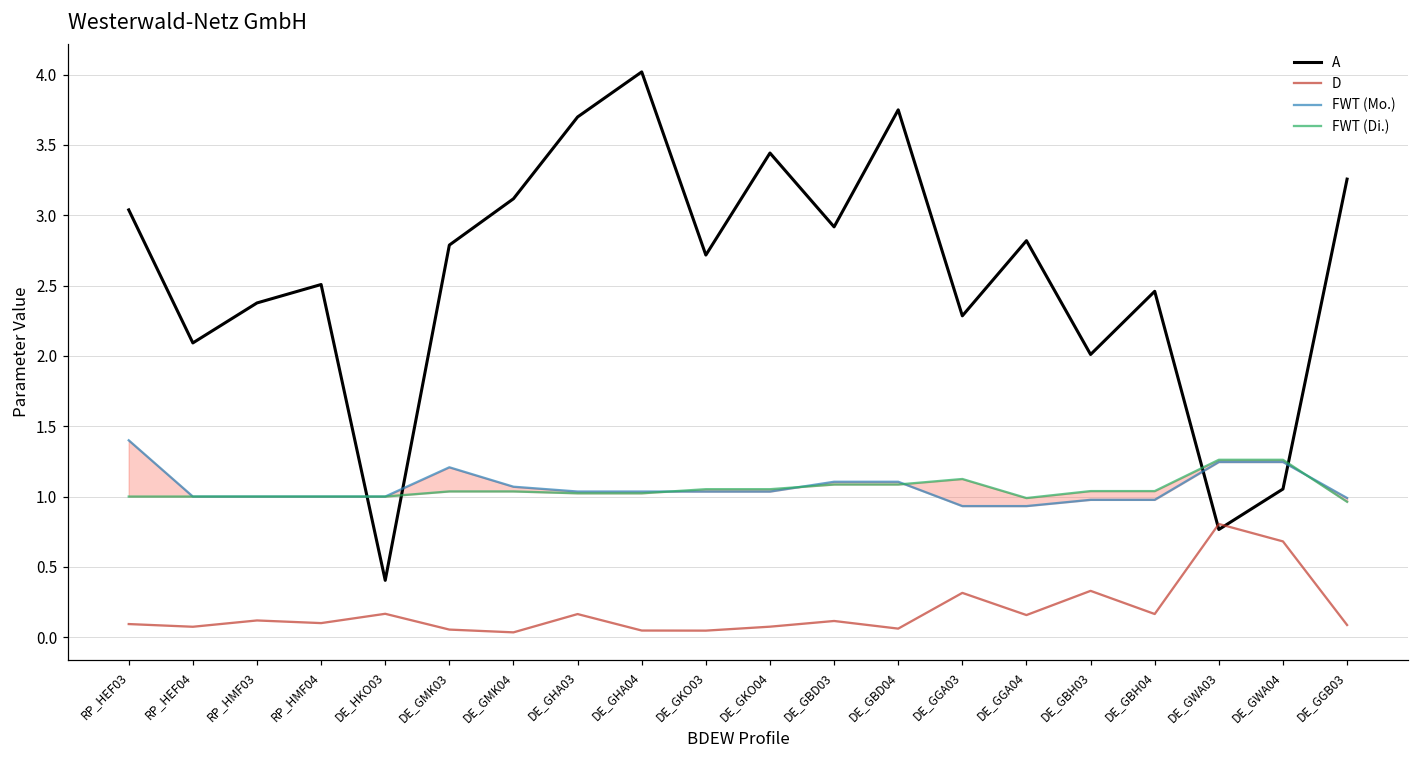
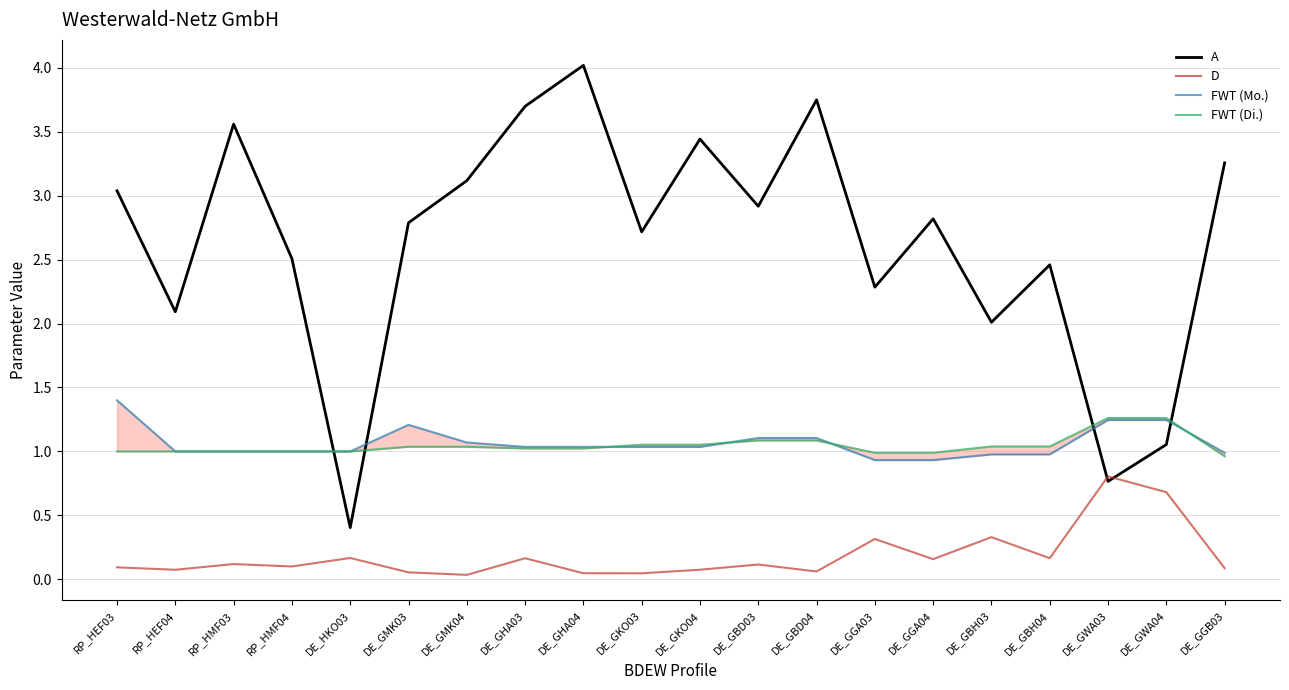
A, RP_HMF03: 2.38 -> 3.56
FWT (Di.), DE_GGA03: 1.12 -> 0.99
